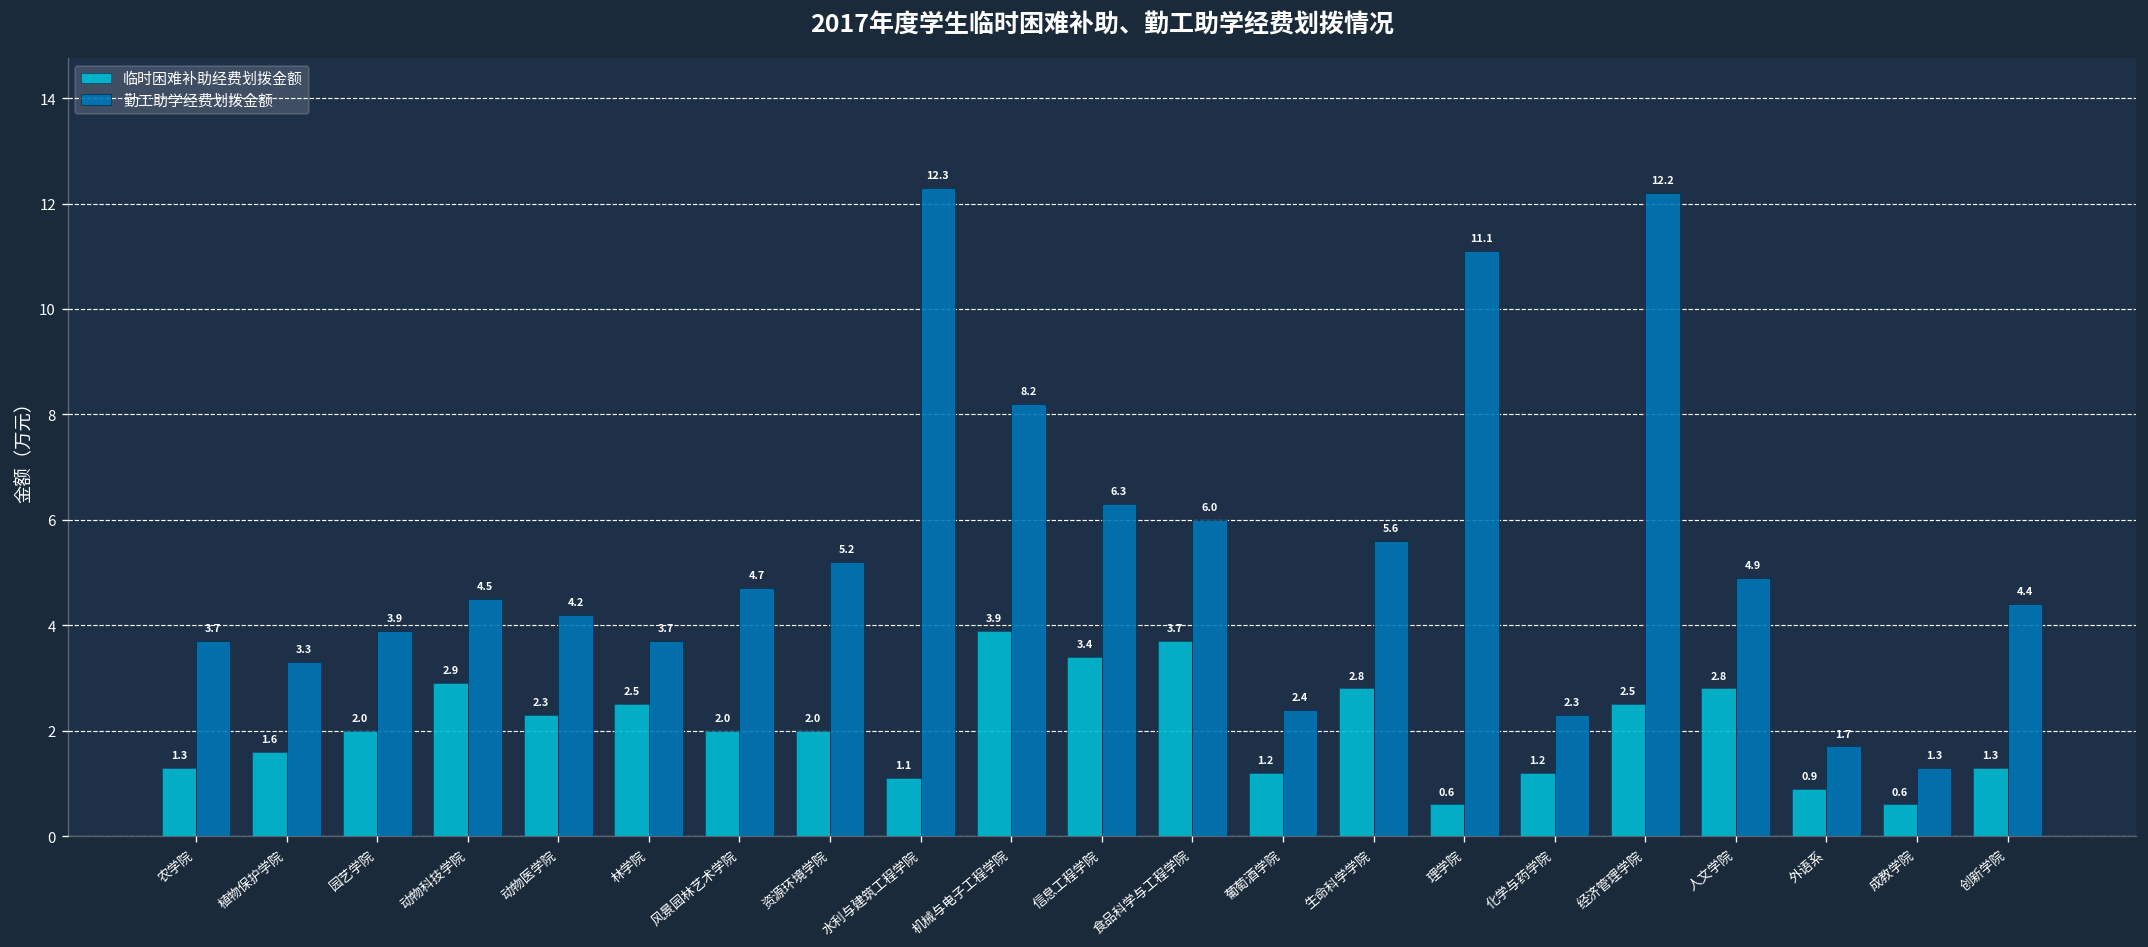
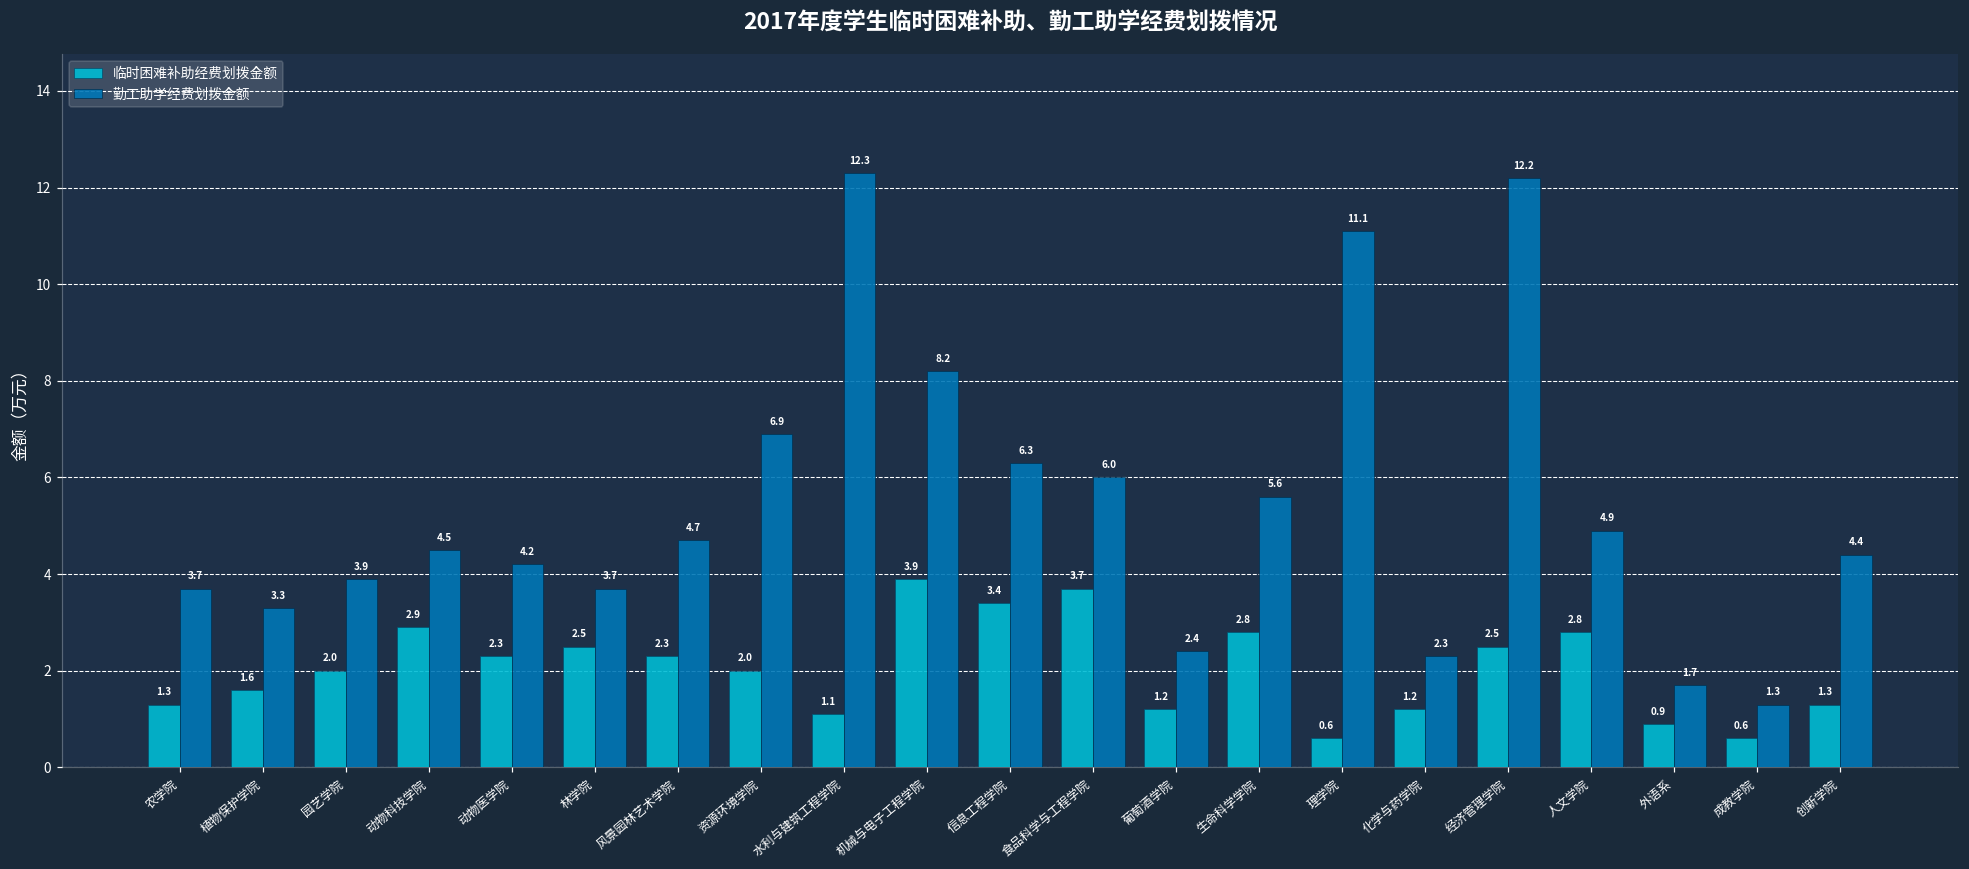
临时困难补助经费划拨金额, 风景园林艺术学院: 2.0 -> 2.3
勤工助学经费划拨金额, 资源环境学院: 5.2 -> 6.9
